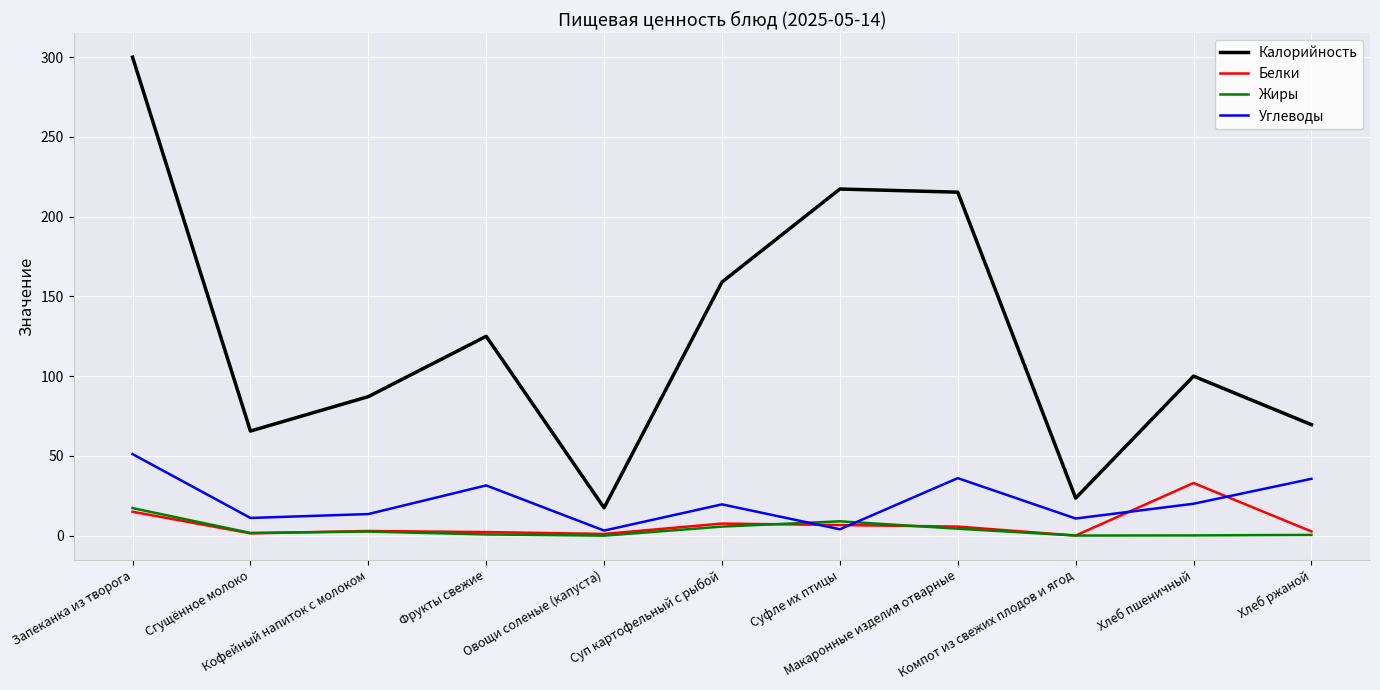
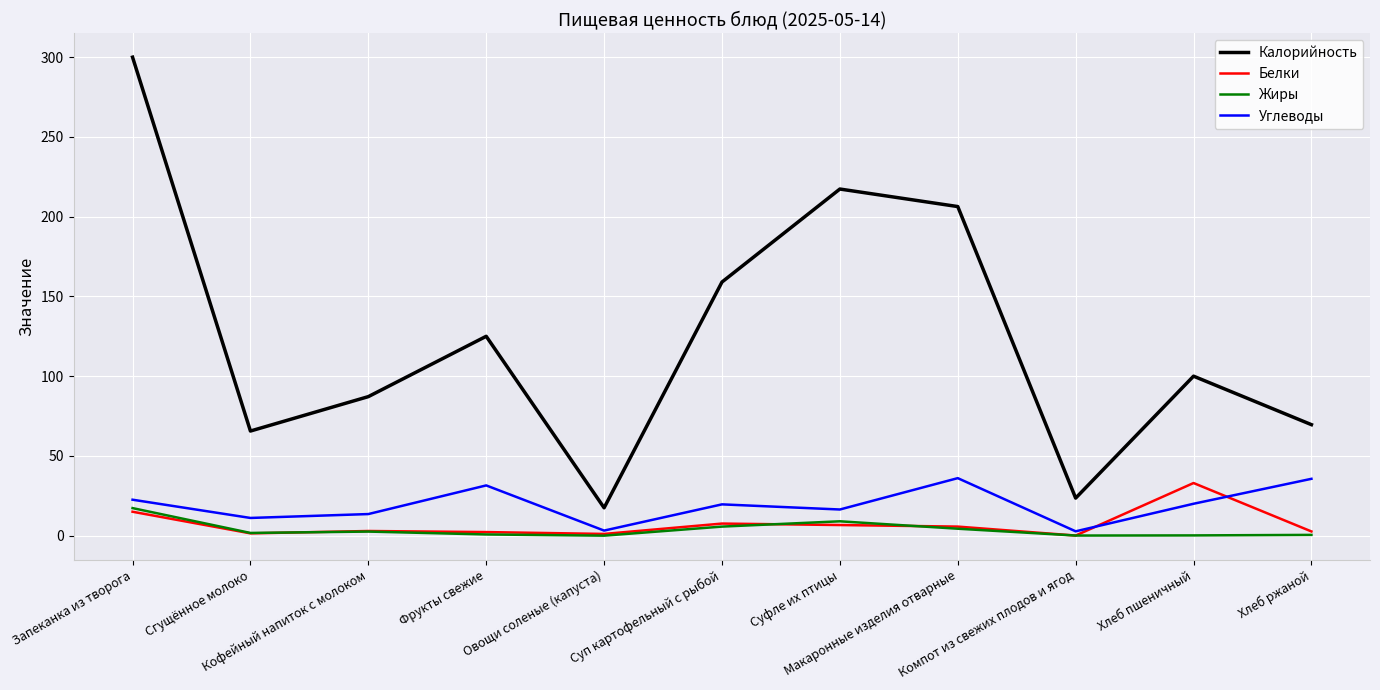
Углеводы, Запеканка из творога: 51 -> 23
Углеводы, Суфле их птицы: 4 -> 16
Калорийность, Макаронные изделия отварные: 215 -> 206
Углеводы, Компот из свежих плодов и ягод: 11 -> 3
